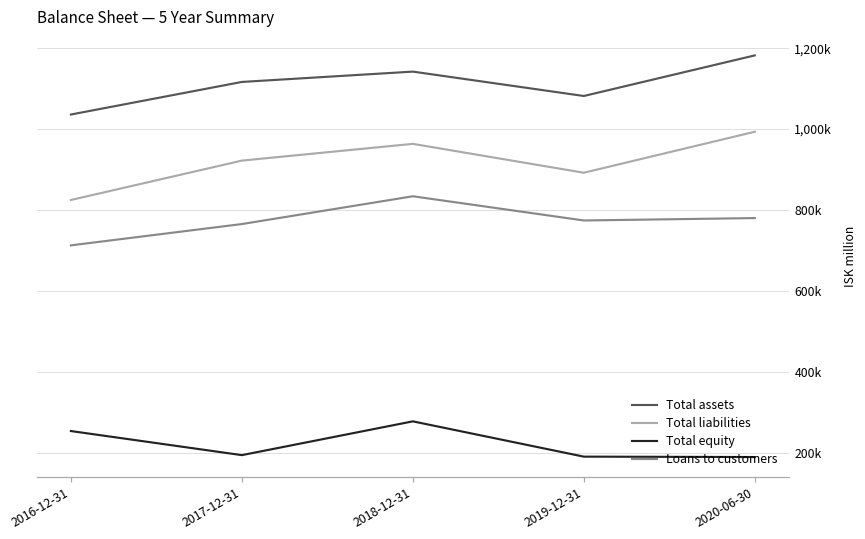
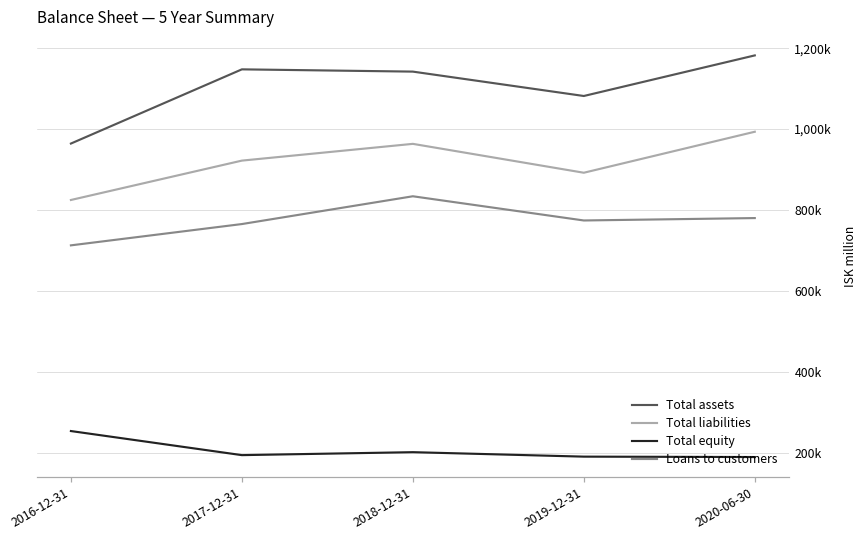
Total assets, 2016-12-31: 1,040,000 -> 960,000
Total assets, 2017-12-31: 1,120,000 -> 1,150,000
Total equity, 2018-12-31: 280,000 -> 200,000
